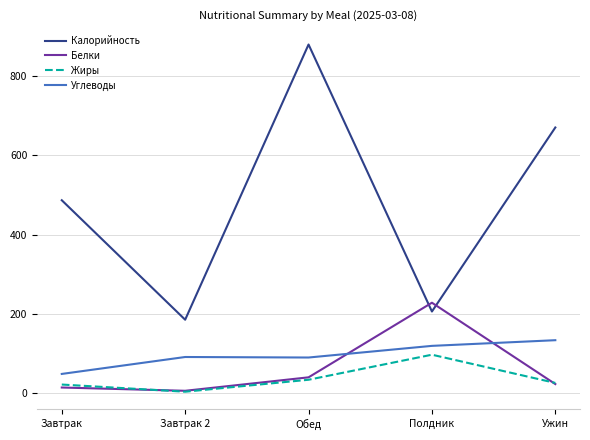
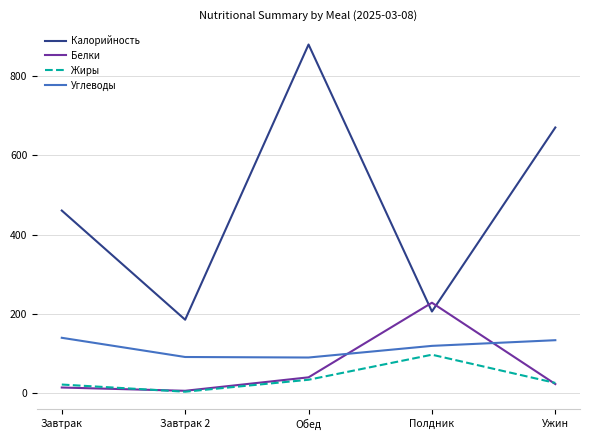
Калорийность, Завтрак: 490 -> 460
Углеводы, Завтрак: 50 -> 140
